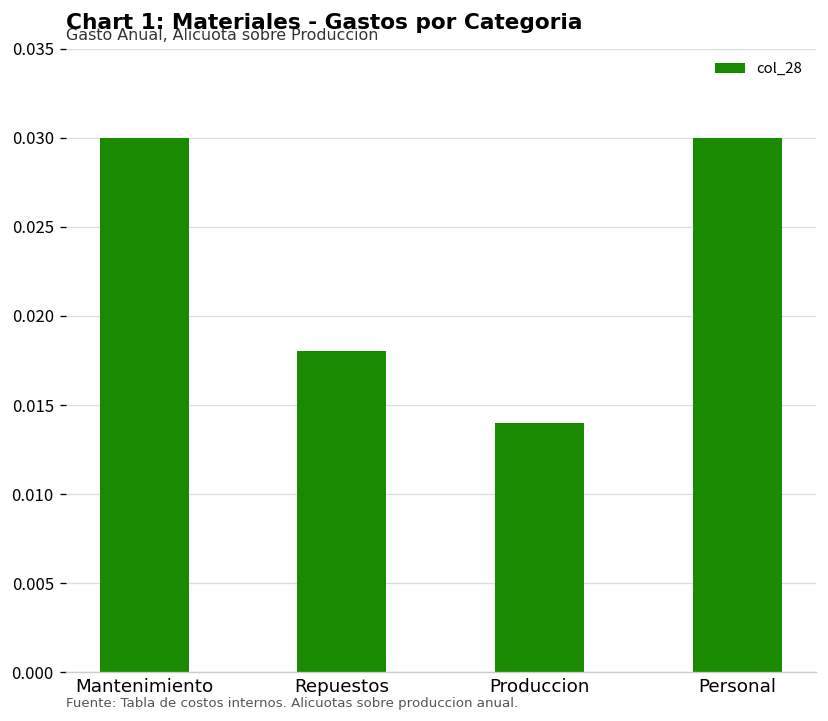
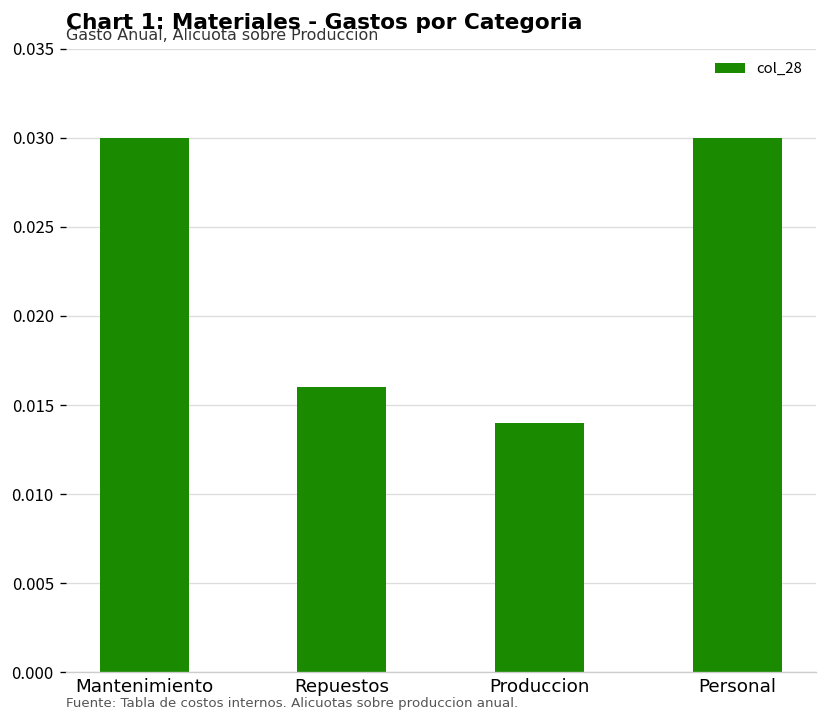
Repuestos: 0.018 -> 0.016
